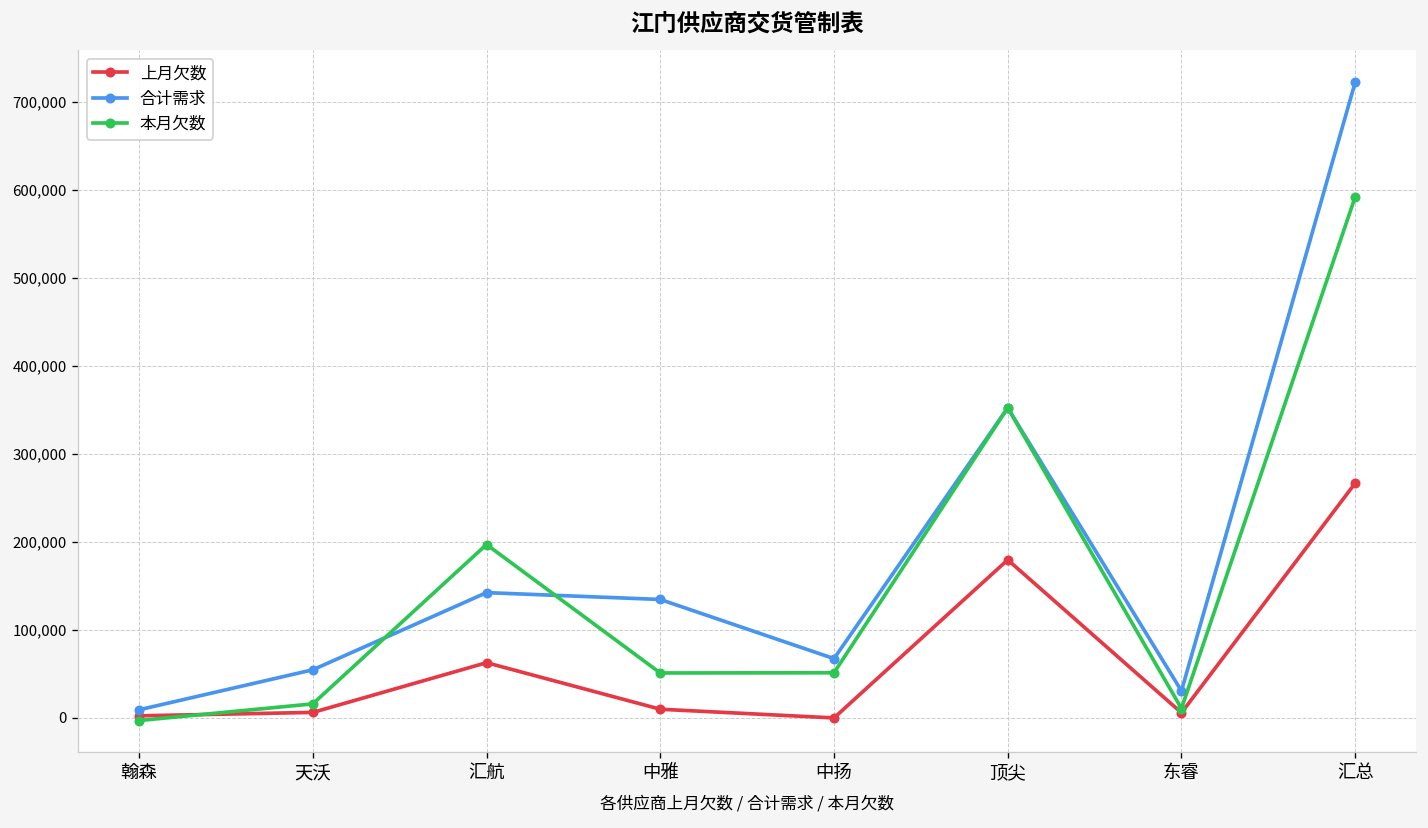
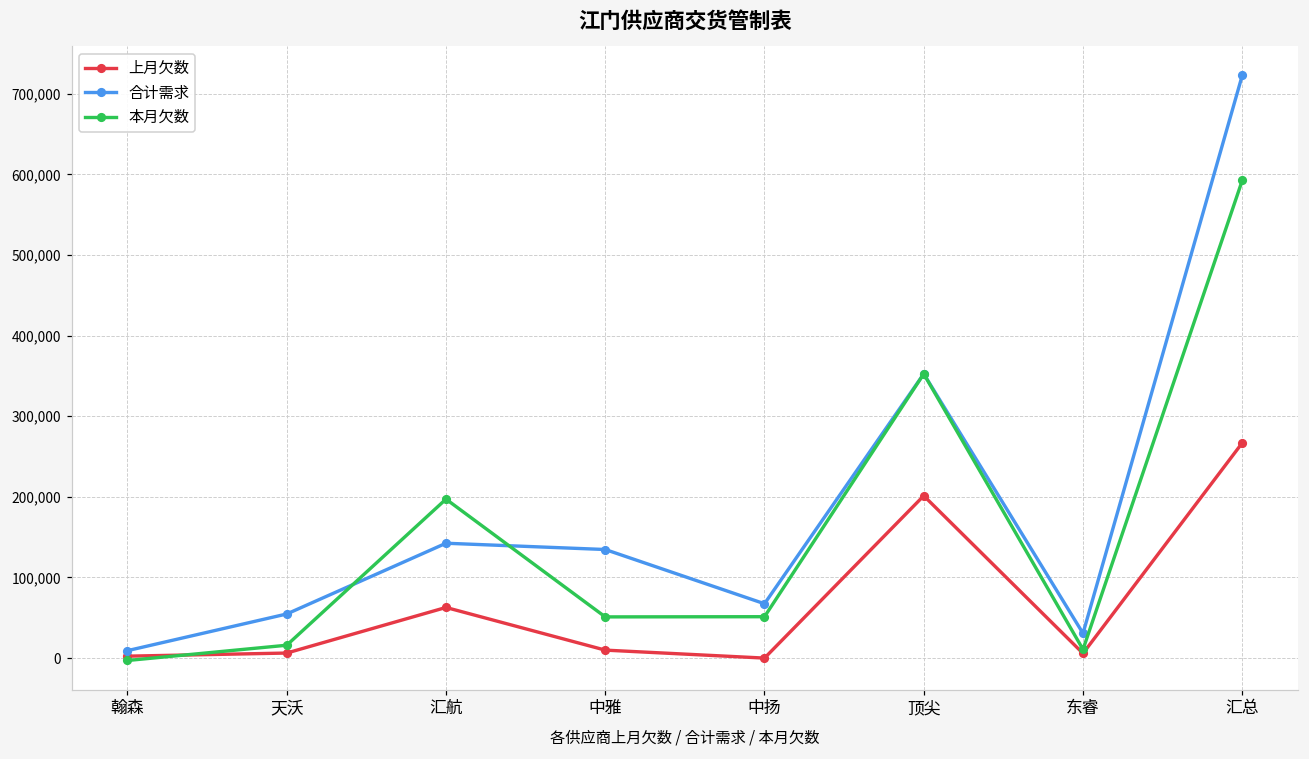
上月欠数, 顶尖: 180,000 -> 200,000
